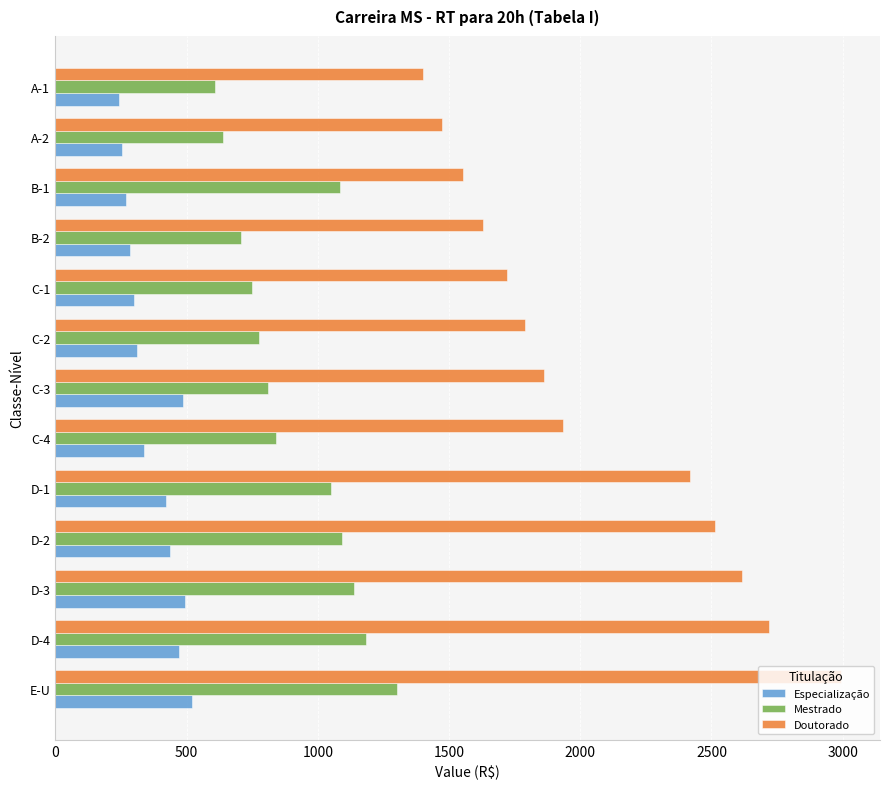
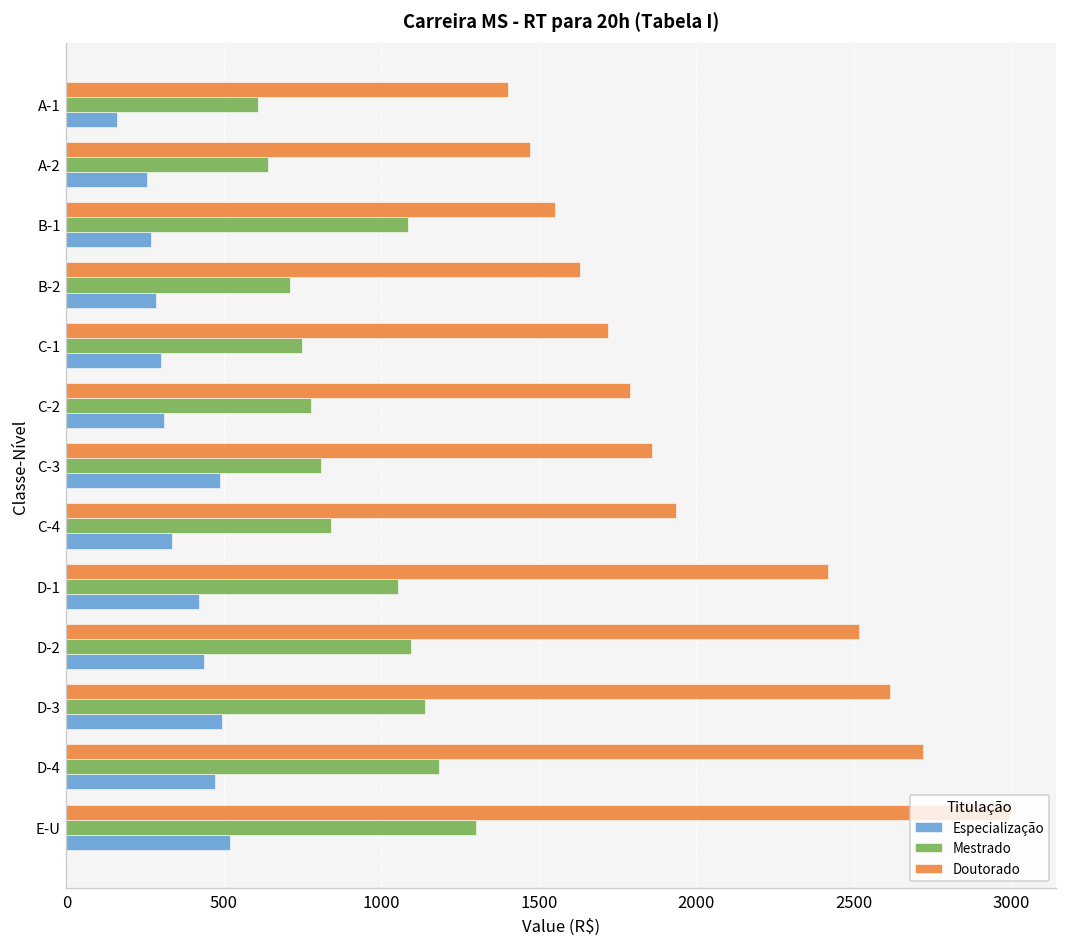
Especialização, A-1: 240 -> 160
